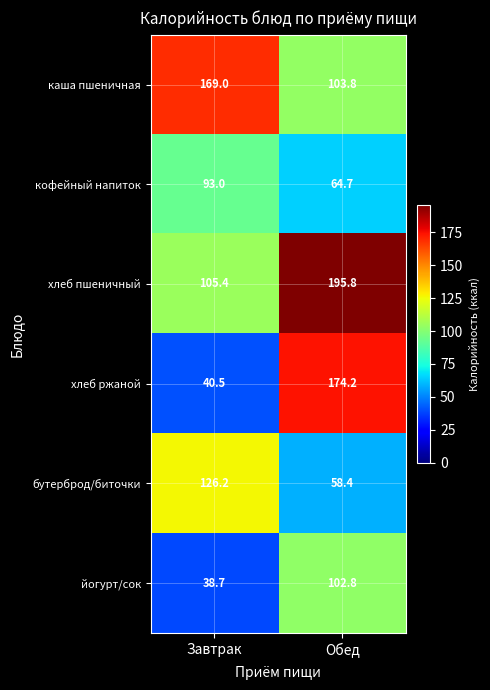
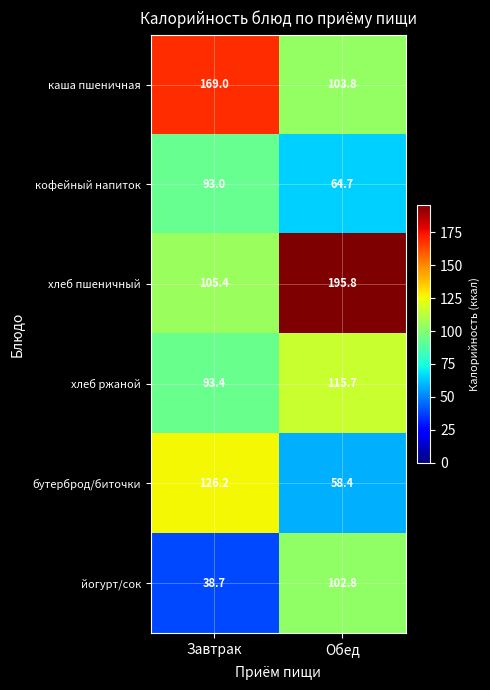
хлеб ржаной, Завтрак: 40.5 -> 93.4
хлеб ржаной, Обед: 174.2 -> 115.7
